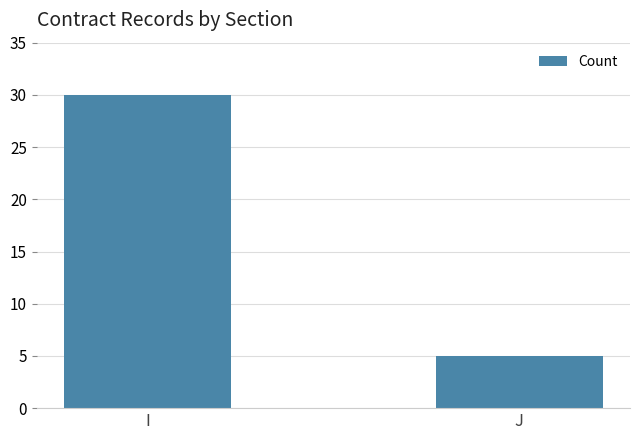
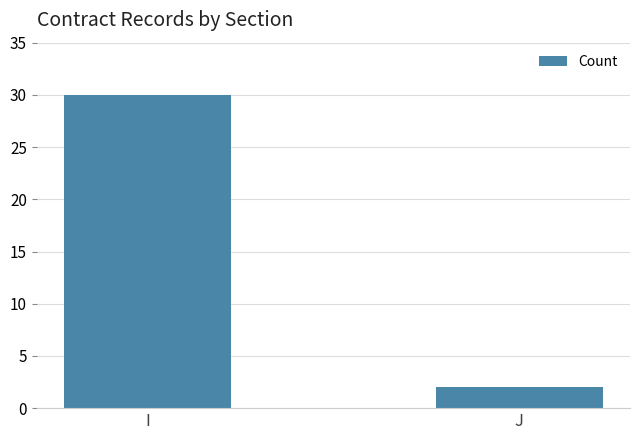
J: 5 -> 2
